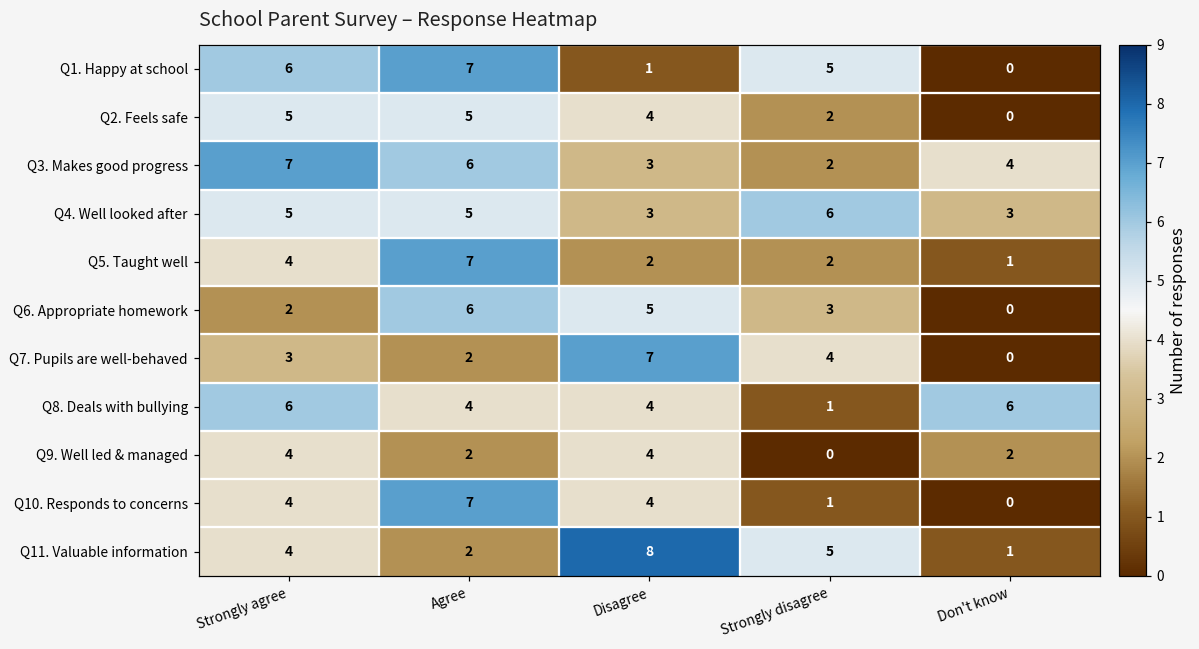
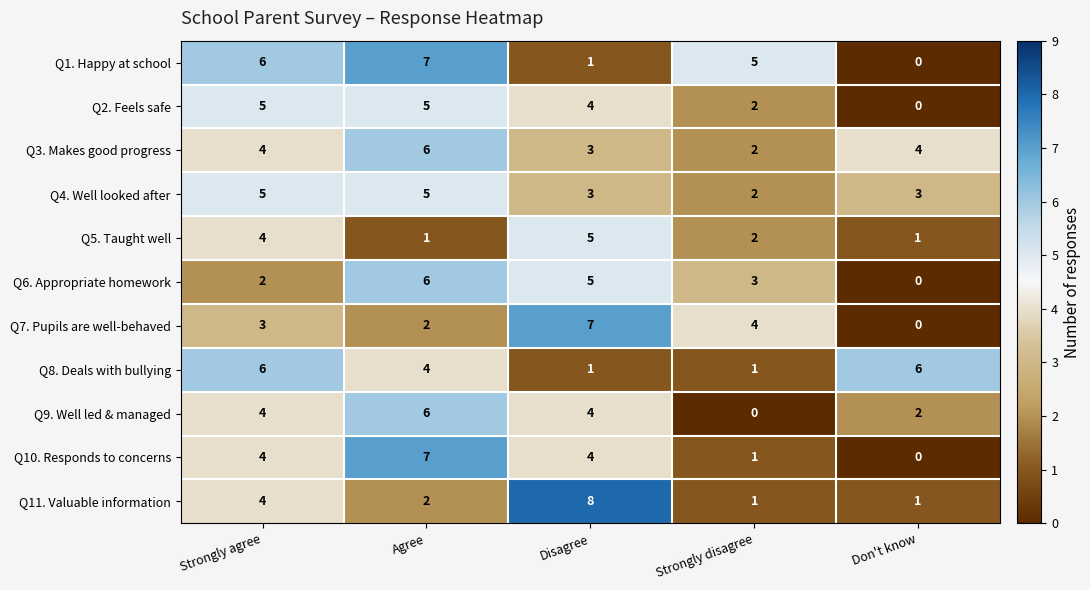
Q3. Makes good progress, Strongly agree: 7 -> 4
Q4. Well looked after, Strongly disagree: 6 -> 2
Q5. Taught well, Agree: 7 -> 1
Q5. Taught well, Disagree: 2 -> 5
Q8. Deals with bullying, Disagree: 4 -> 1
Q9. Well led & managed, Agree: 2 -> 6
Q11. Valuable information, Strongly disagree: 5 -> 1
